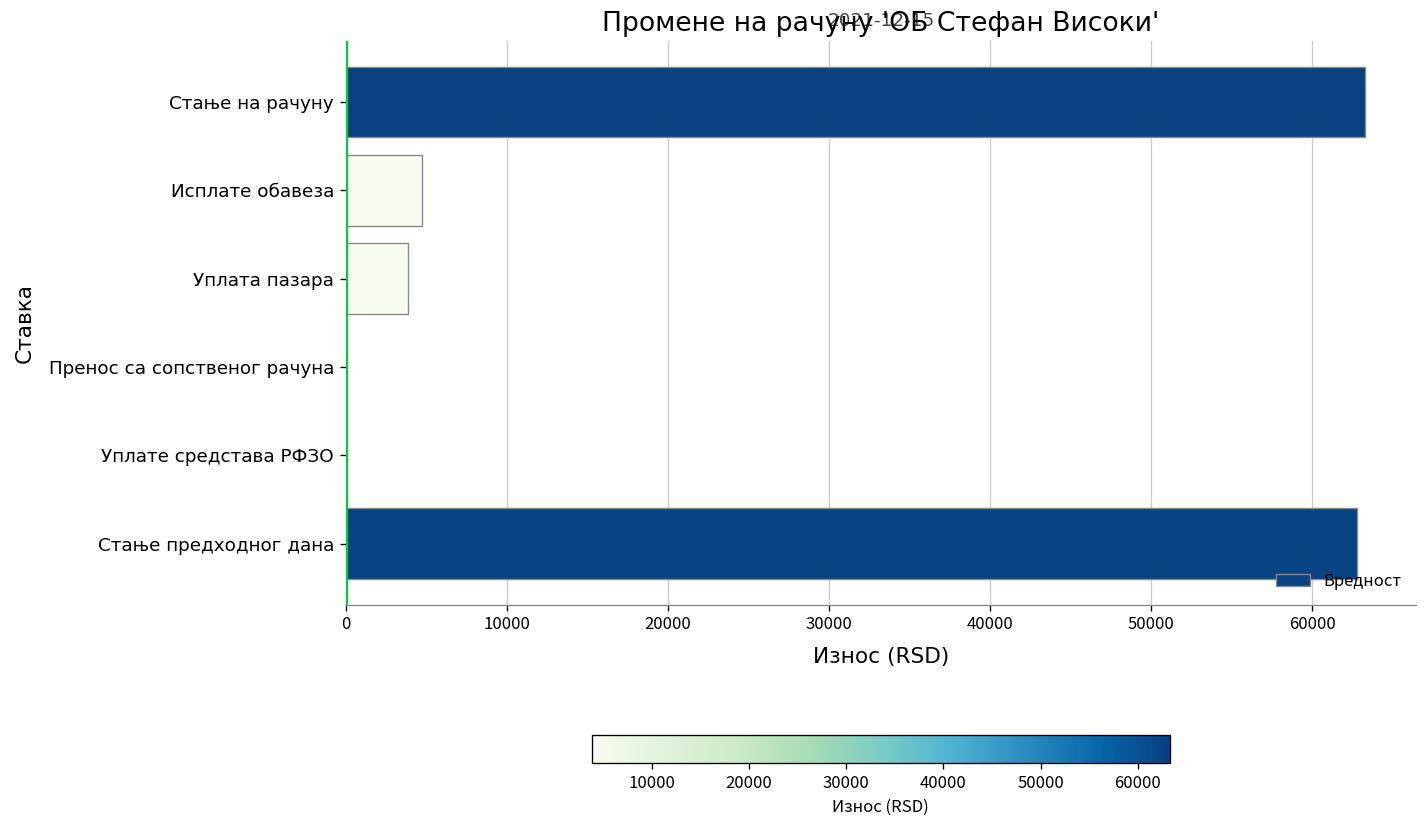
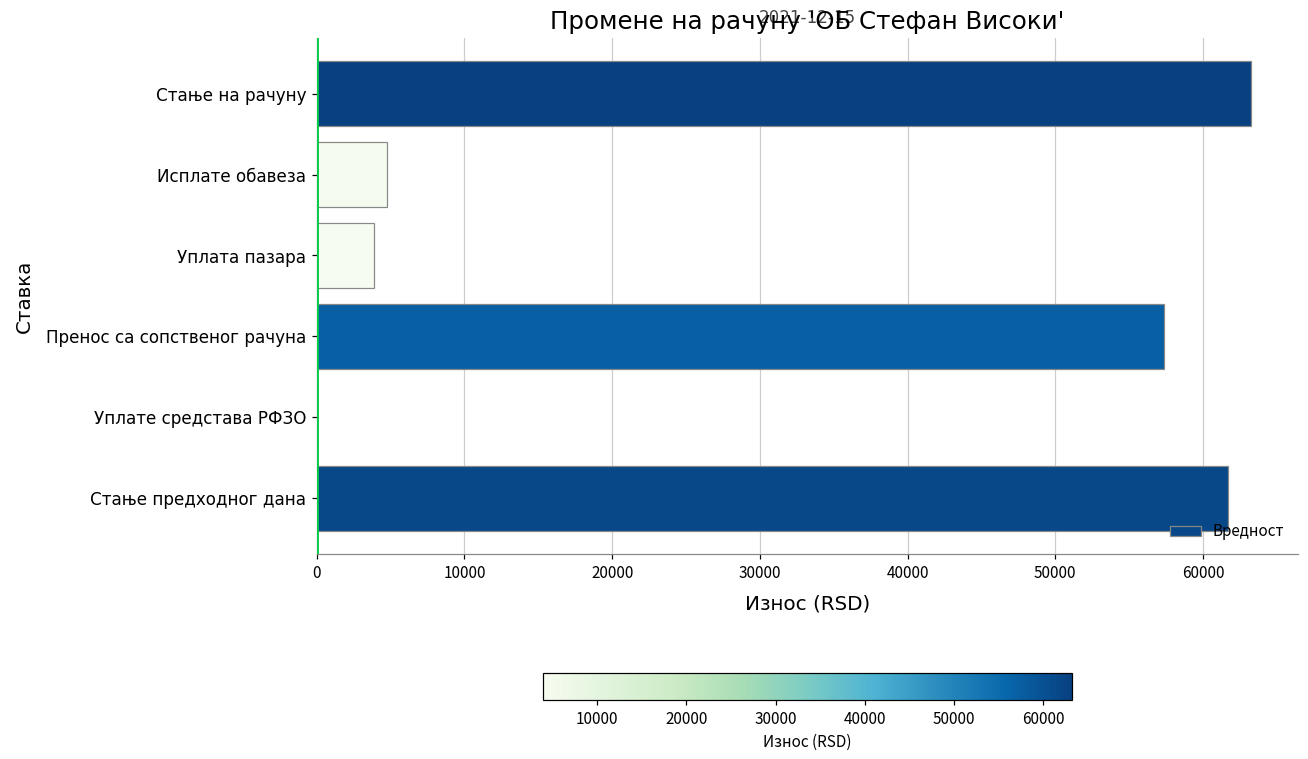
Пренос са сопственог рачуна: 0 -> 57300
Стање предходног дана: 62800 -> 61700
